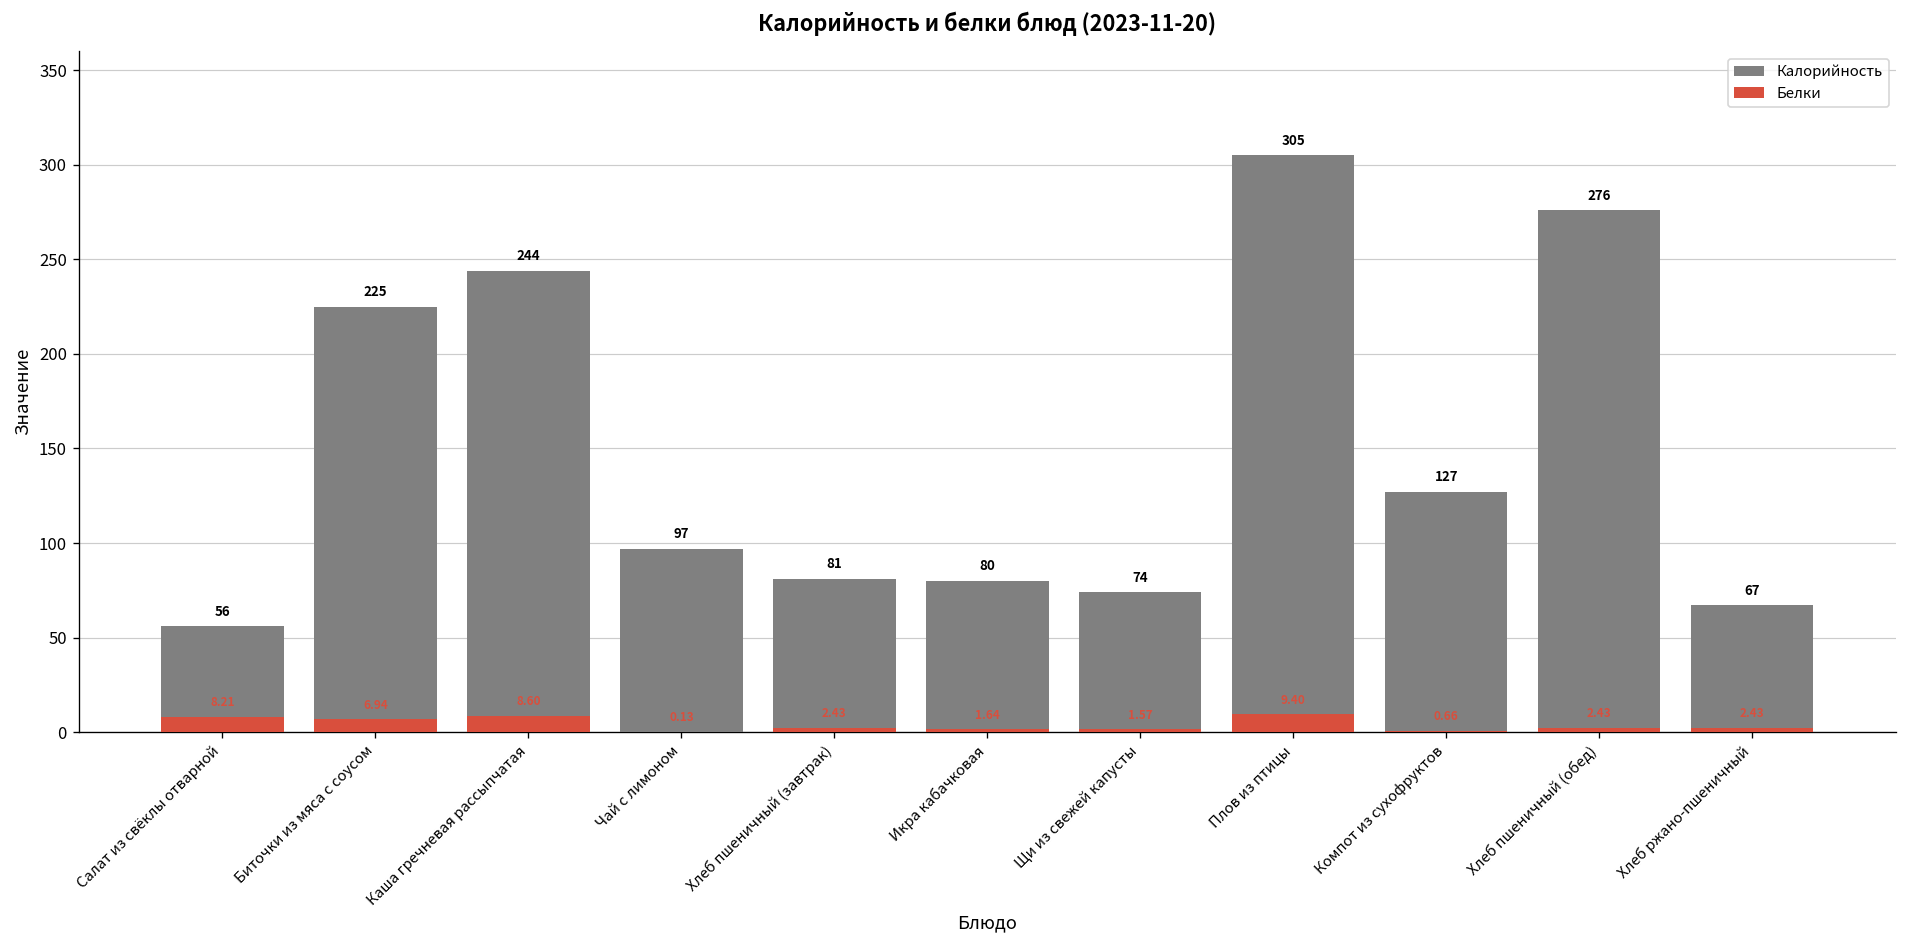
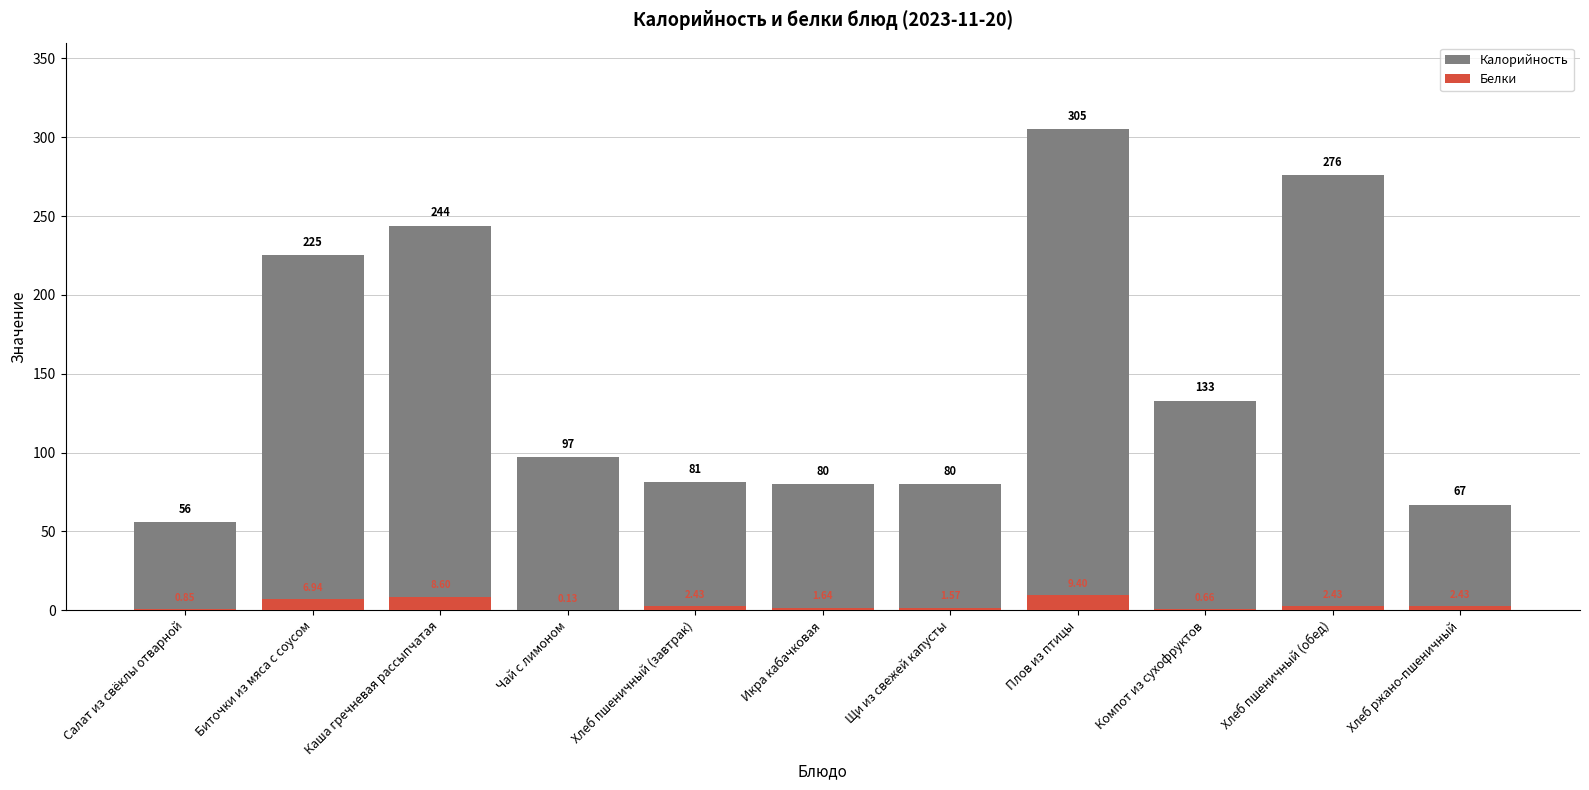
Белки, Салат из свёклы отварной: 8.21 -> 0.85
Калорийность, Щи из свежей капусты: 74 -> 80
Калорийность, Компот из сухофруктов: 127 -> 133
